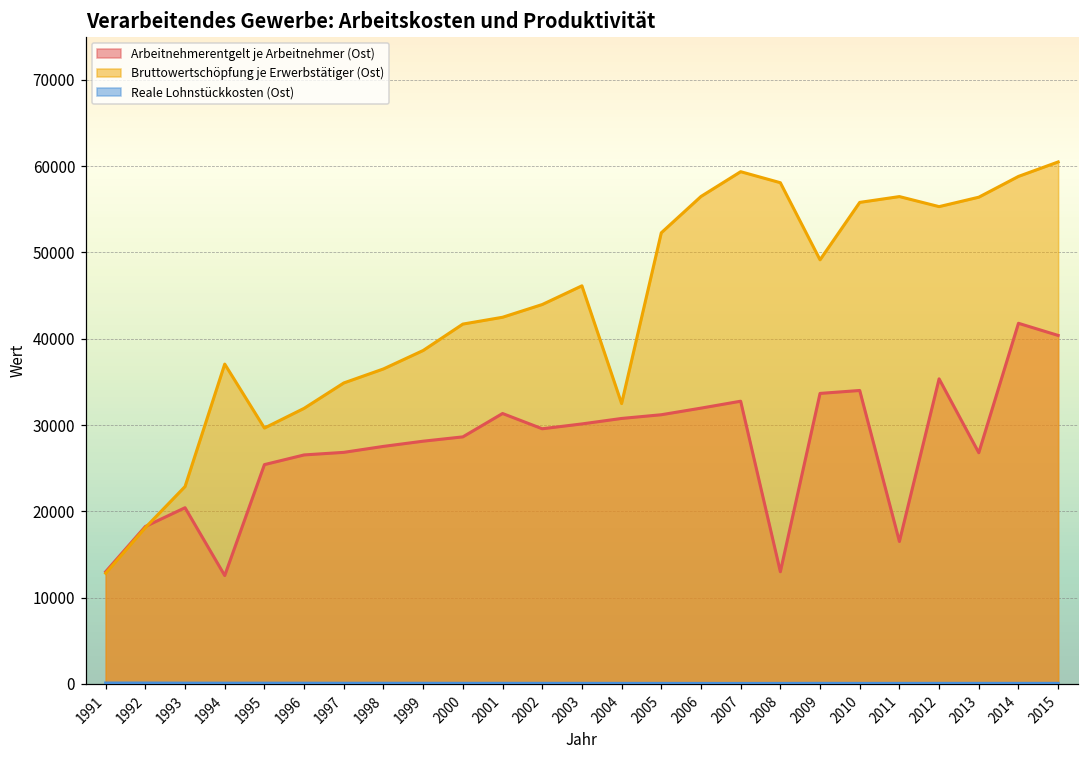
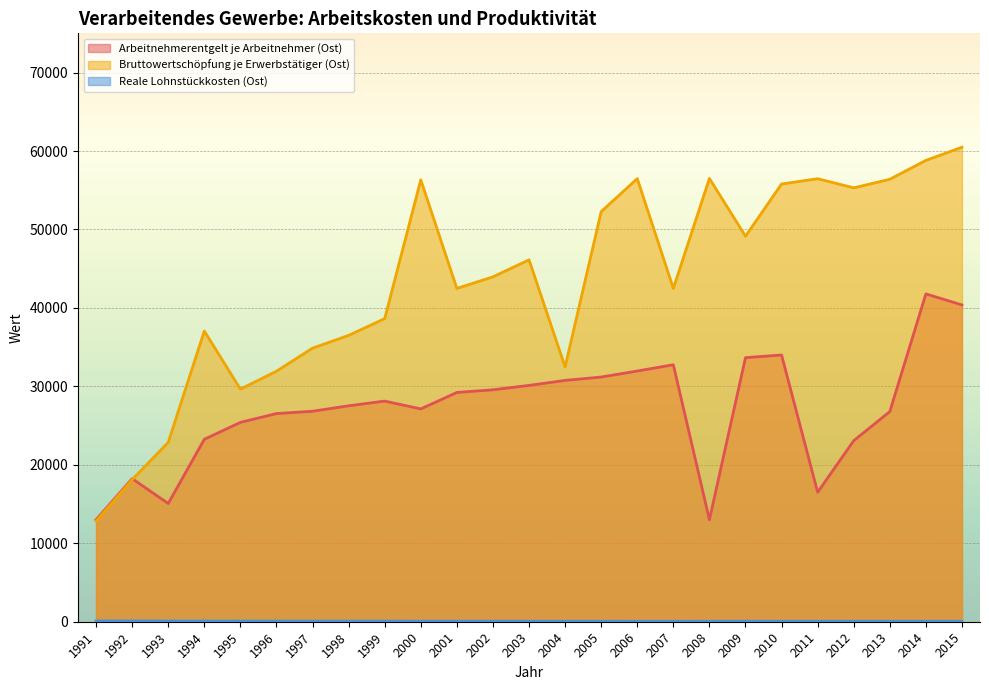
Arbeitnehmerentgelt je Arbeitnehmer (Ost), 1993: 20000 -> 15000
Arbeitnehmerentgelt je Arbeitnehmer (Ost), 1994: 13000 -> 23000
Arbeitnehmerentgelt je Arbeitnehmer (Ost), 2000: 29000 -> 27000
Bruttowertschöpfung je Erwerbstätiger (Ost), 2000: 42000 -> 56000
Arbeitnehmerentgelt je Arbeitnehmer (Ost), 2001: 31000 -> 29000
Bruttowertschöpfung je Erwerbstätiger (Ost), 2007: 59000 -> 42000
Bruttowertschöpfung je Erwerbstätiger (Ost), 2008: 58000 -> 57000
Arbeitnehmerentgelt je Arbeitnehmer (Ost), 2012: 35000 -> 23000
